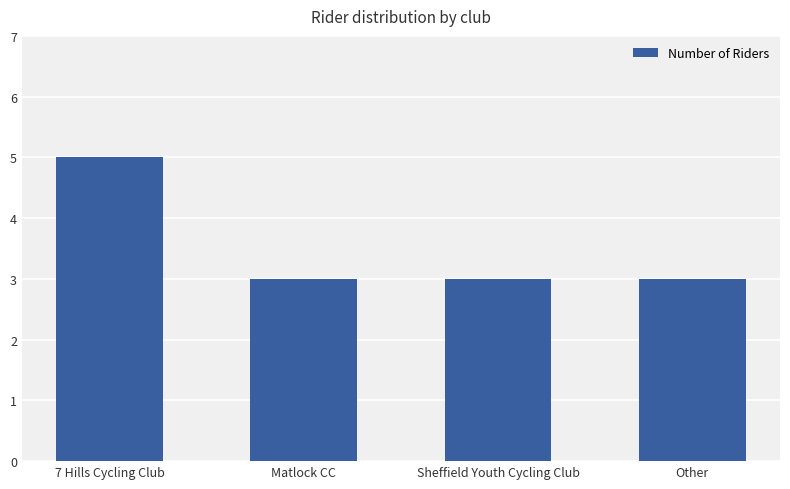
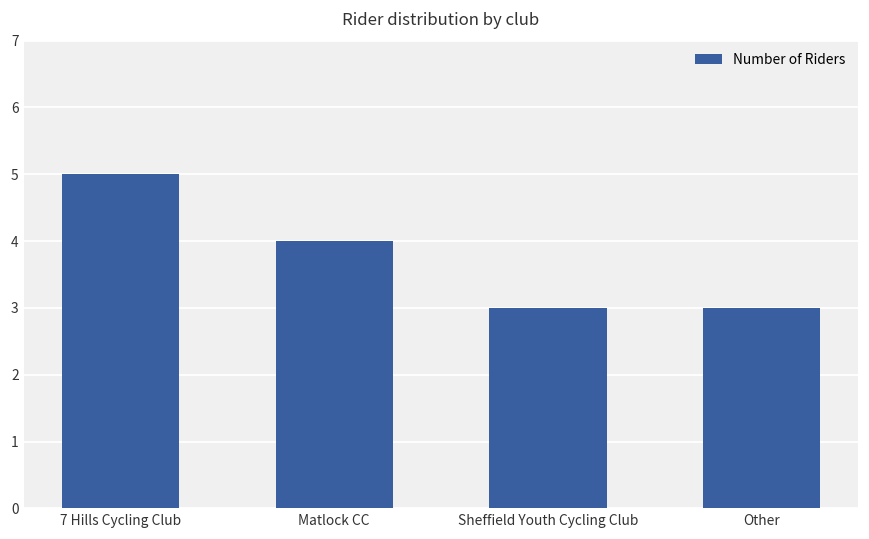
Matlock CC: 3 -> 4
